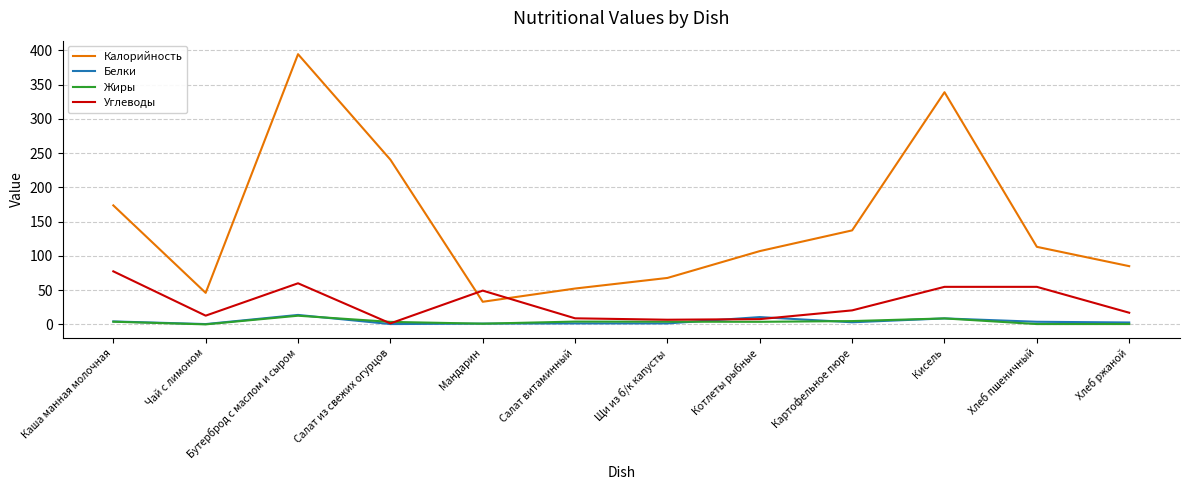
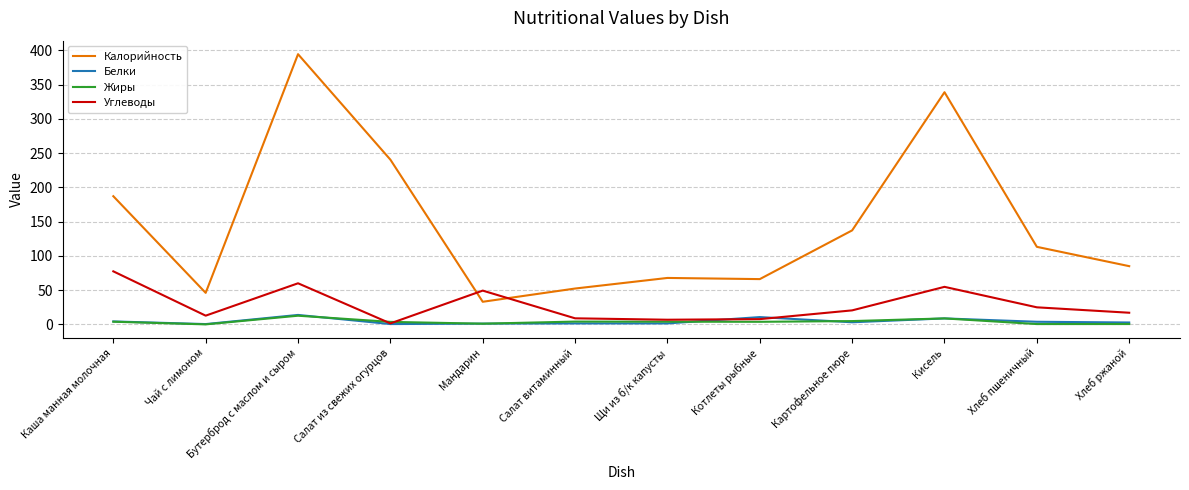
Калорийность, Каша манная молочная: 170 -> 190
Калорийность, Котлеты рыбные: 110 -> 70
Углеводы, Хлеб пшеничный: 50 -> 20
